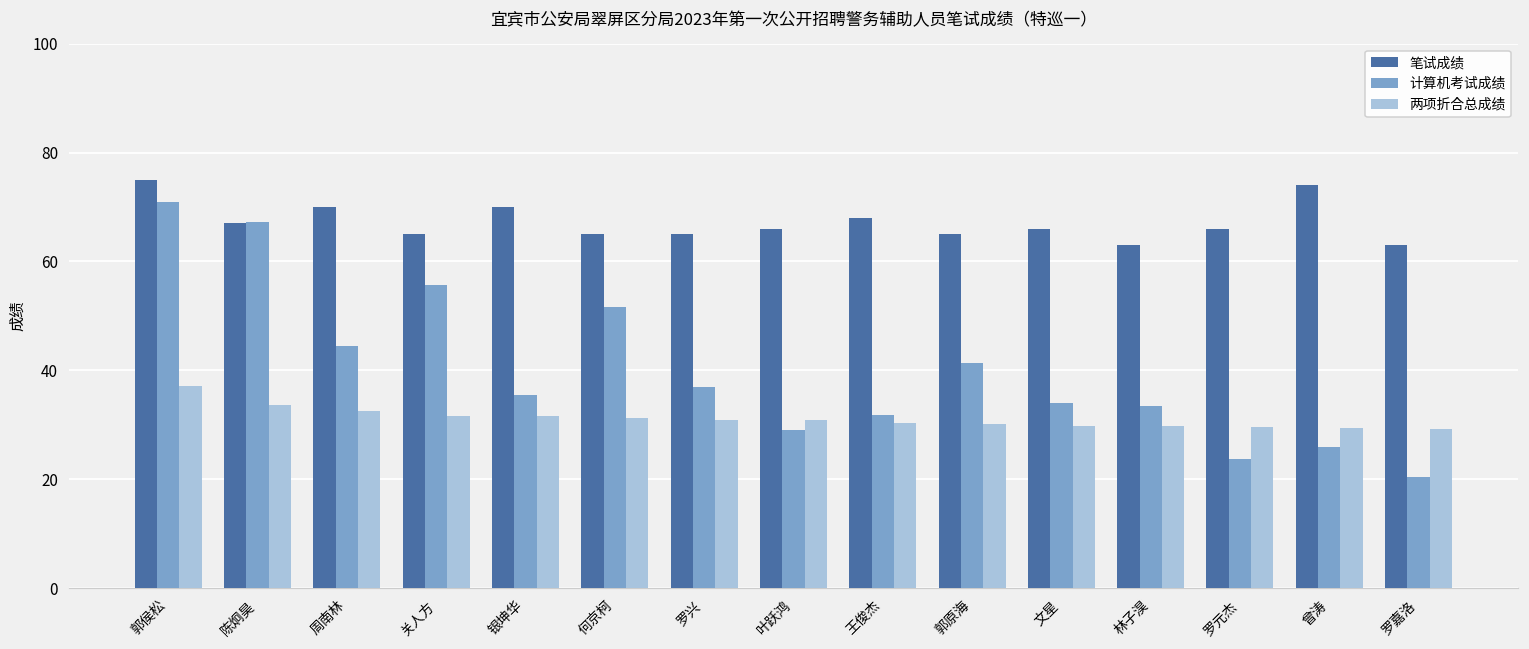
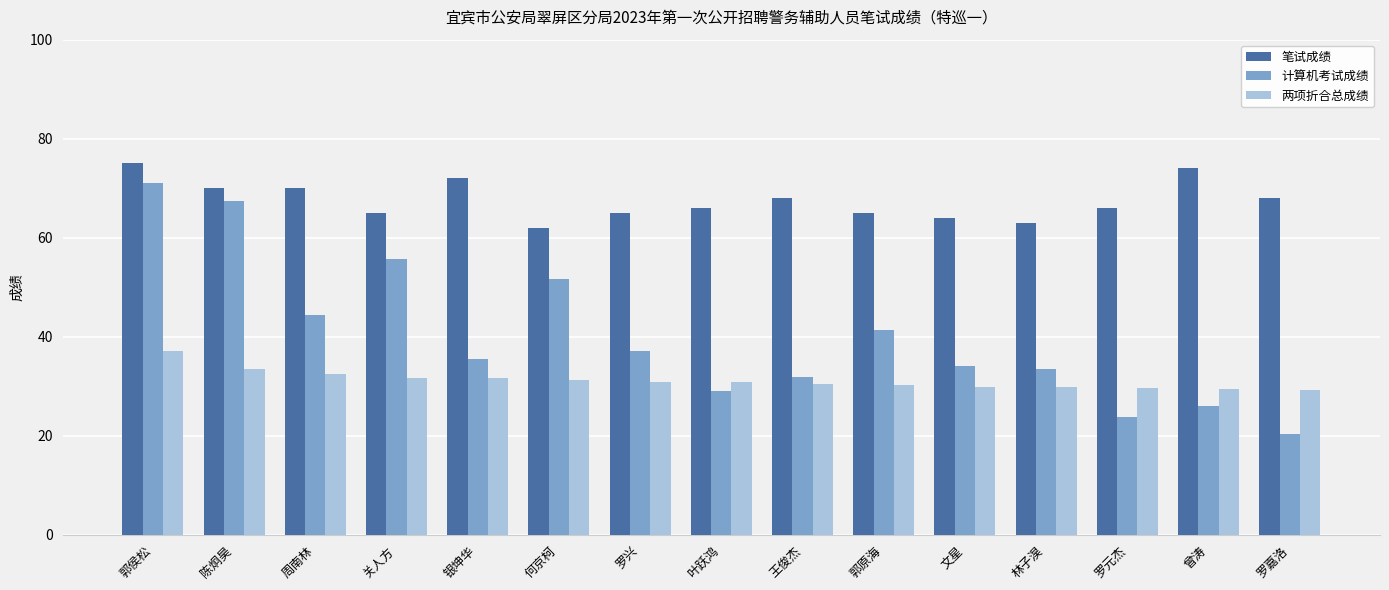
笔试成绩, 陈炯昊: 67 -> 70
笔试成绩, 银坤华: 70 -> 72
笔试成绩, 何京柯: 65 -> 62
笔试成绩, 文星: 66 -> 64
笔试成绩, 罗嘉洛: 63 -> 68
